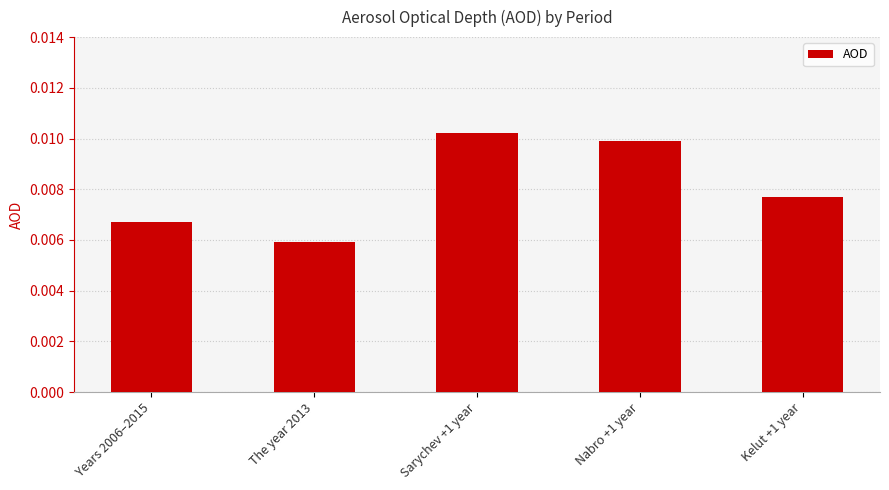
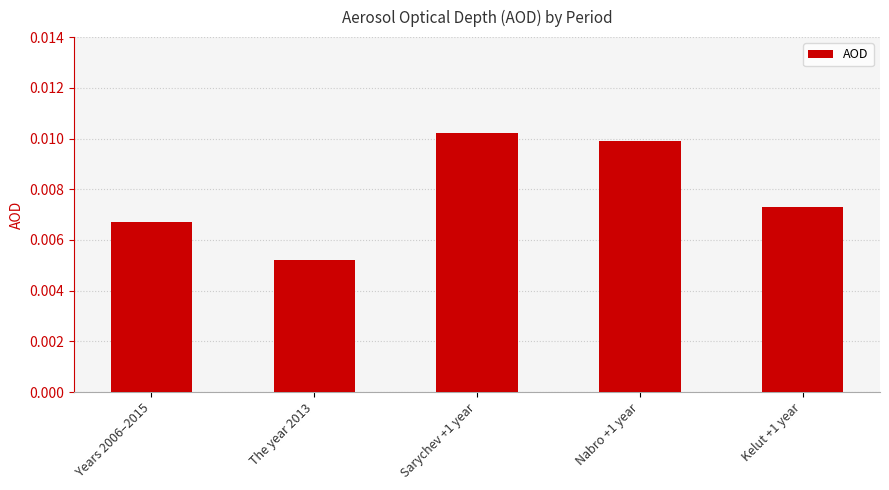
The year 2013: 0.0059 -> 0.0052
Kelut +1 year: 0.0077 -> 0.0073
